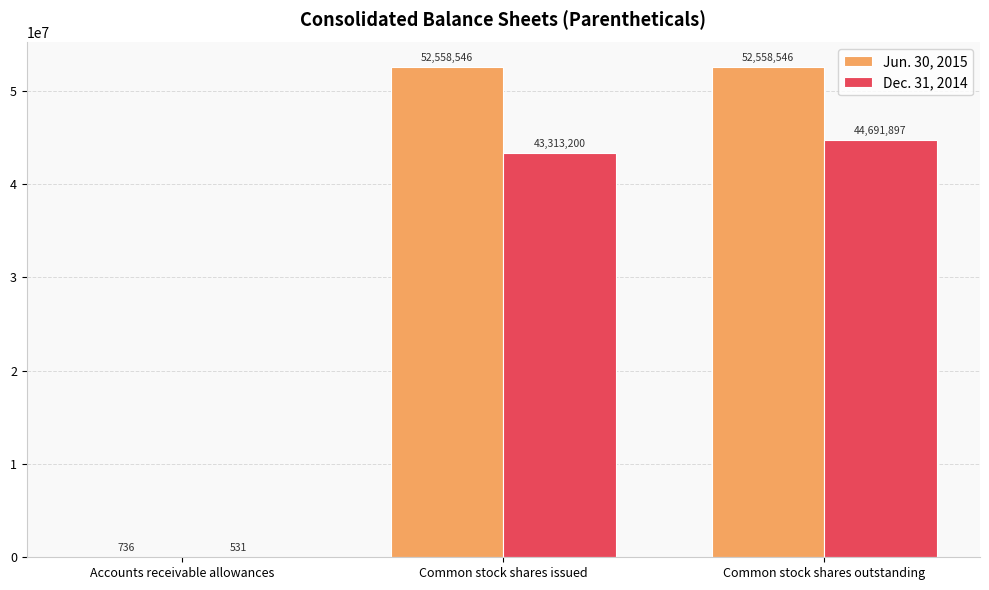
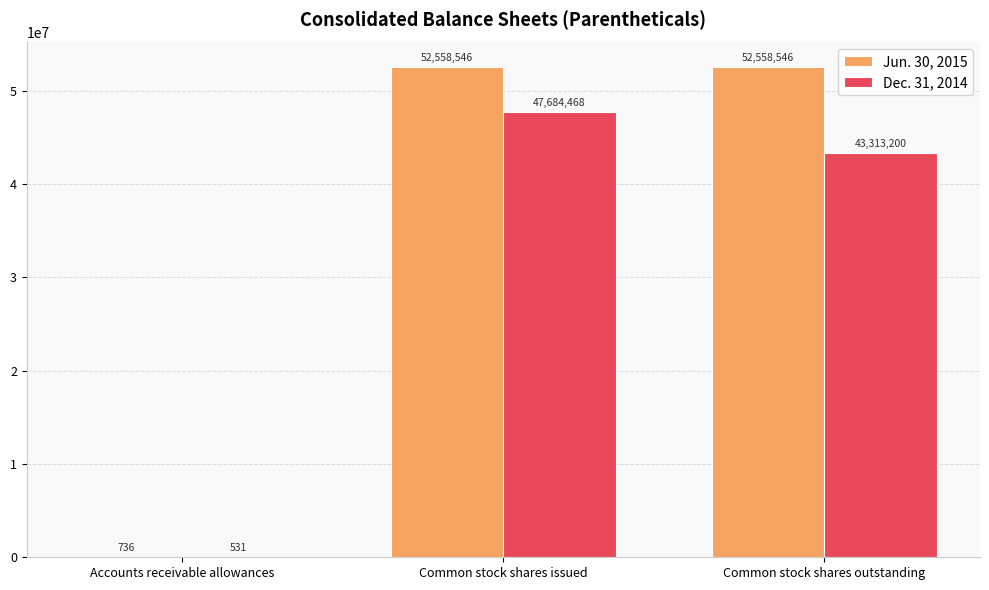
Dec. 31, 2014, Common stock shares issued: 43,313,200 -> 47,684,468
Dec. 31, 2014, Common stock shares outstanding: 44,691,897 -> 43,313,200
